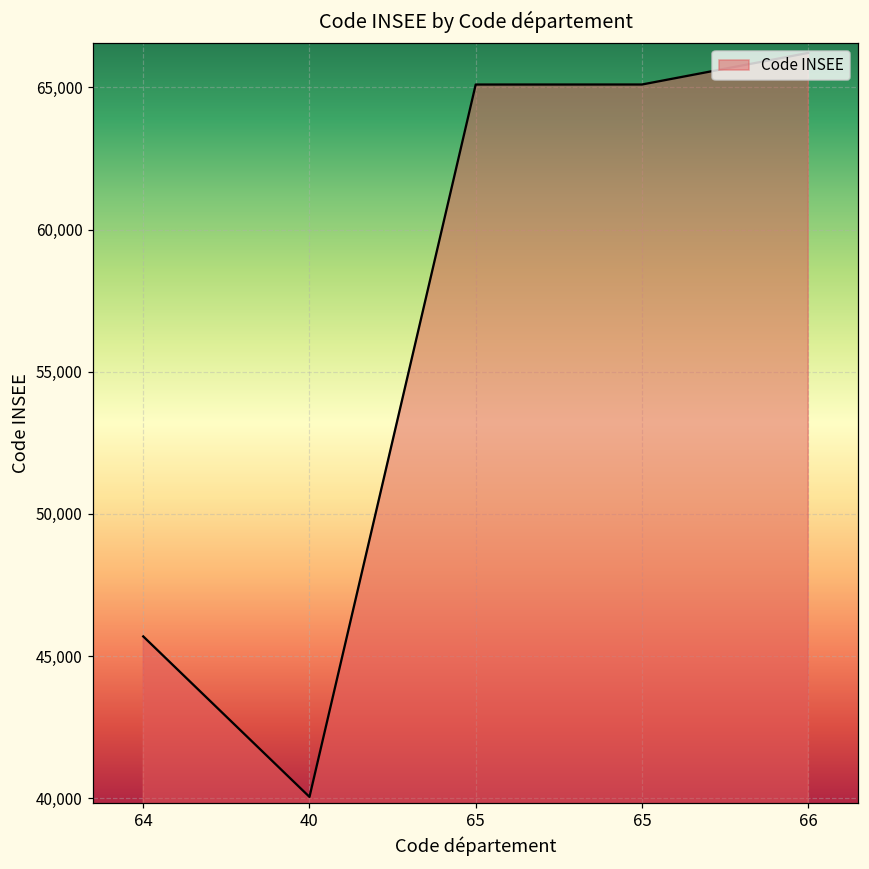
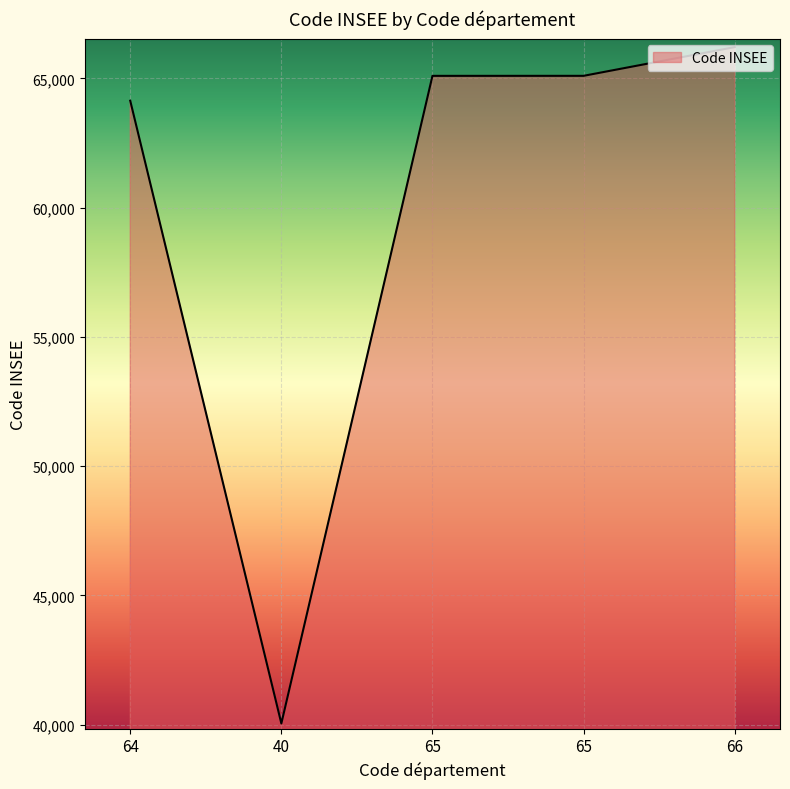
64: 45,700 -> 64,100
